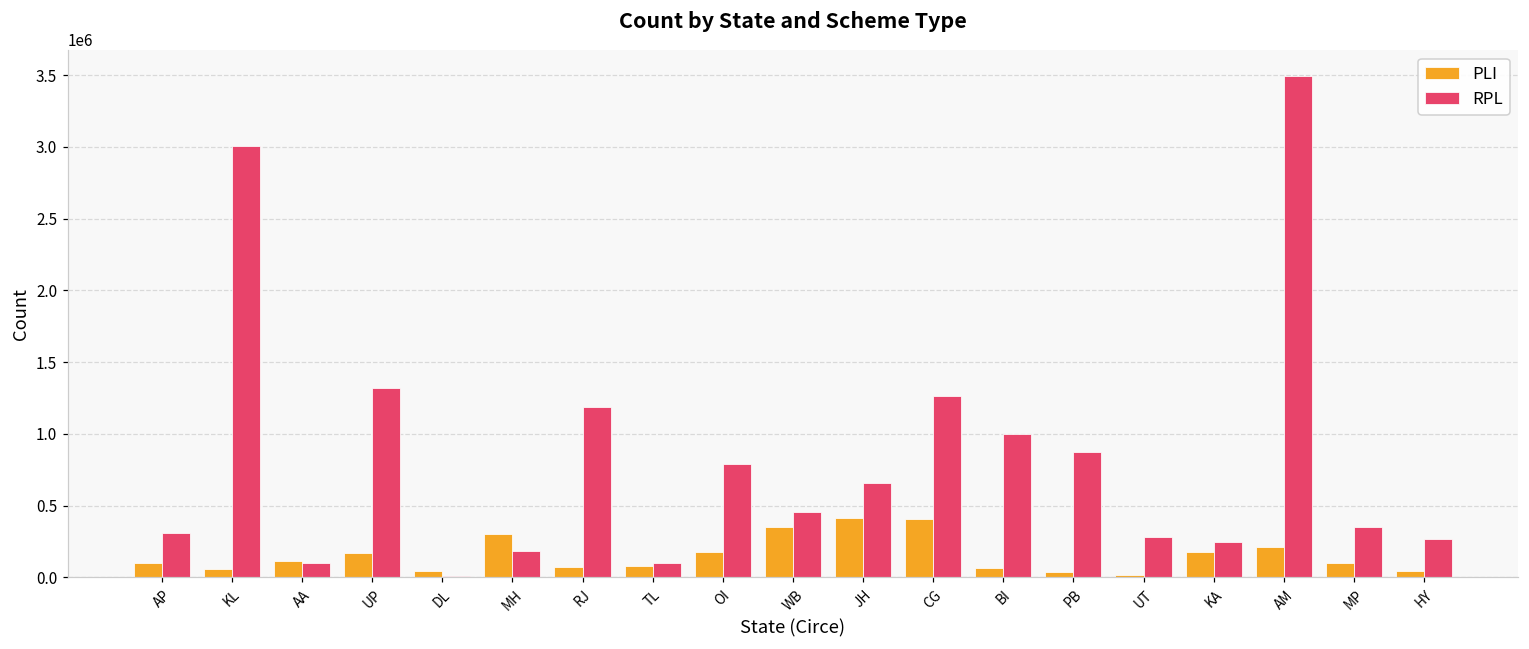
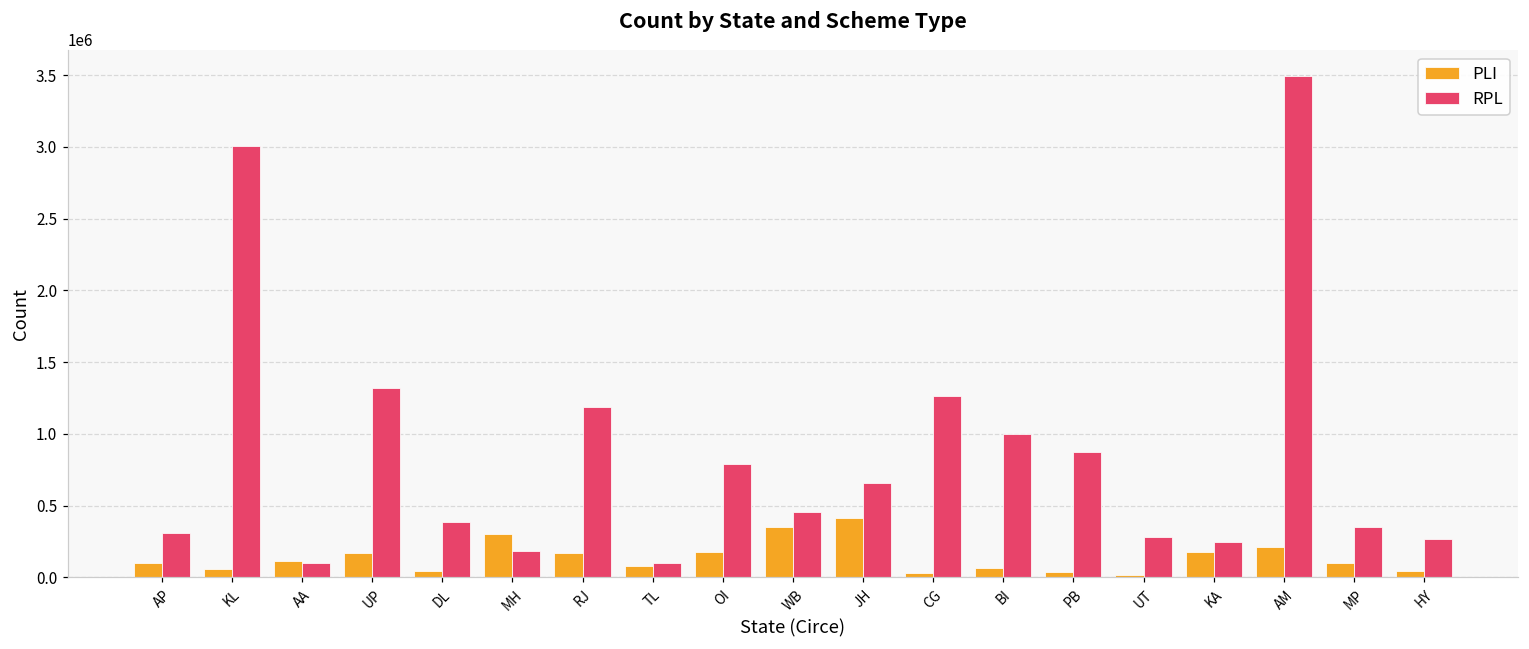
RPL, DL: 10000 -> 390000
PLI, RJ: 70000 -> 170000
PLI, CG: 410000 -> 30000
